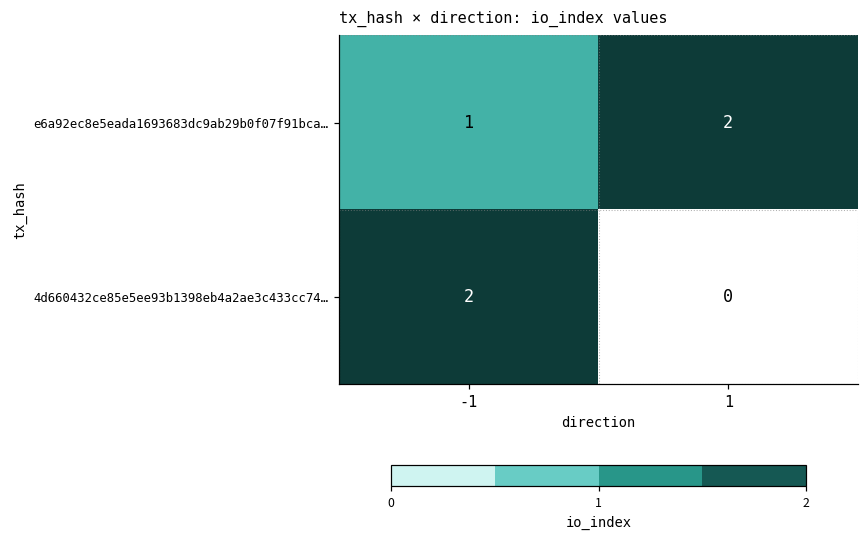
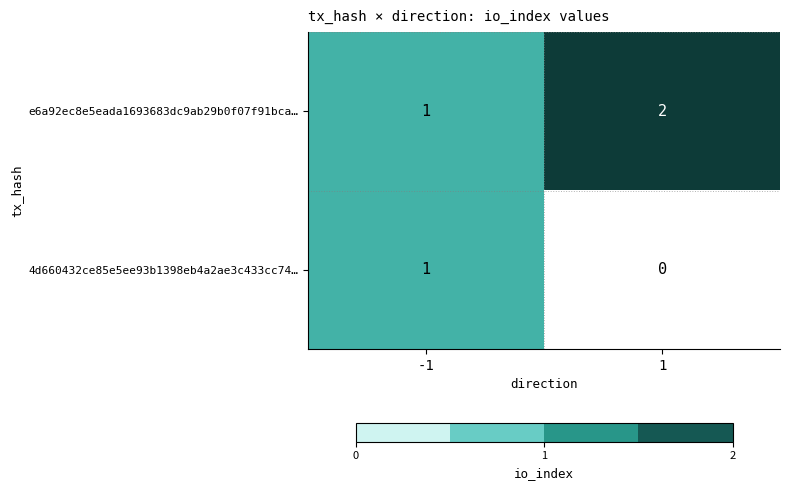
4d660432ce85e5ee93b1398eb4a2ae3c433cc74…, -1: 2 -> 1
